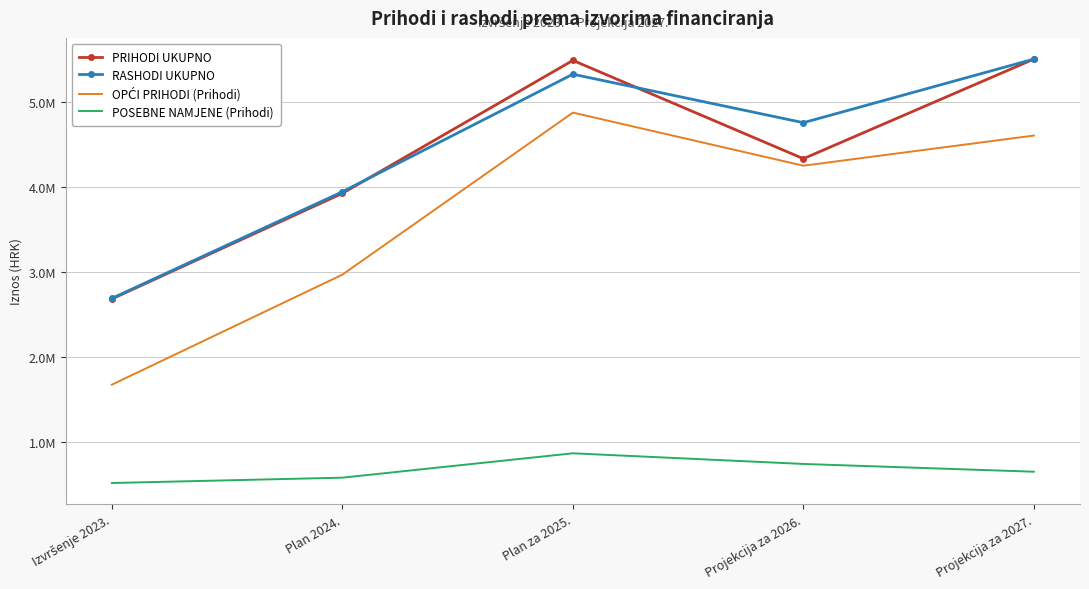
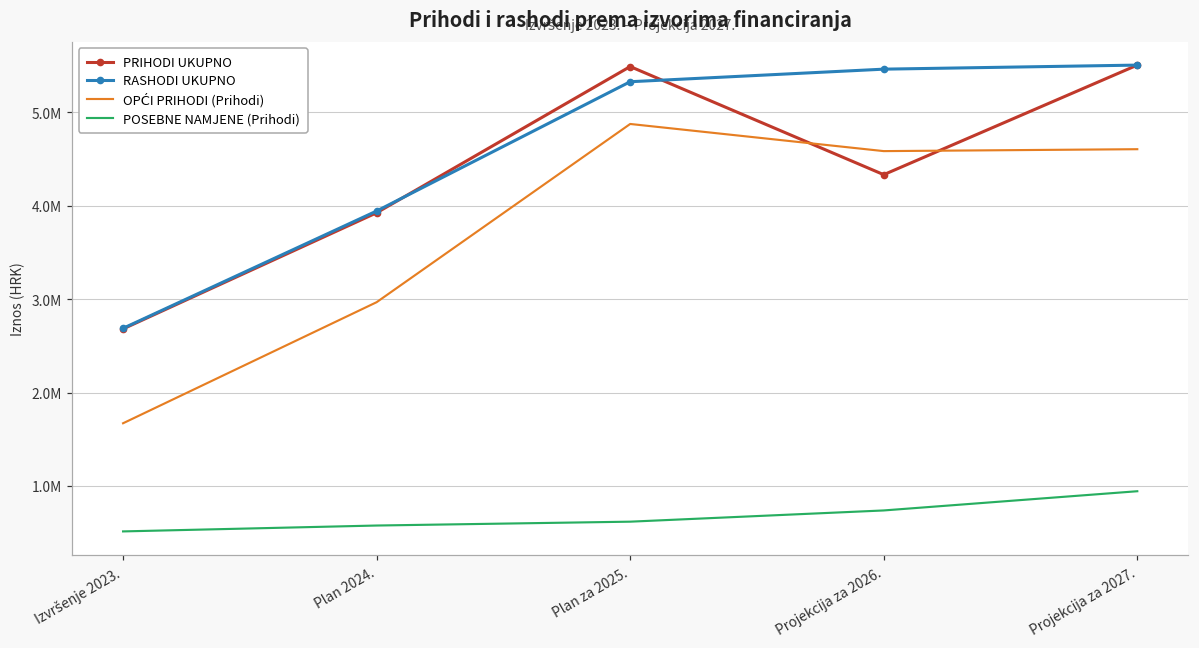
POSEBNE NAMJENE (Prihodi), Plan za 2025.: 900000 -> 600000
RASHODI UKUPNO, Projekcija za 2026.: 4800000 -> 5500000
OPĆI PRIHODI (Prihodi), Projekcija za 2026.: 4200000 -> 4600000
POSEBNE NAMJENE (Prihodi), Projekcija za 2027.: 600000 -> 900000
